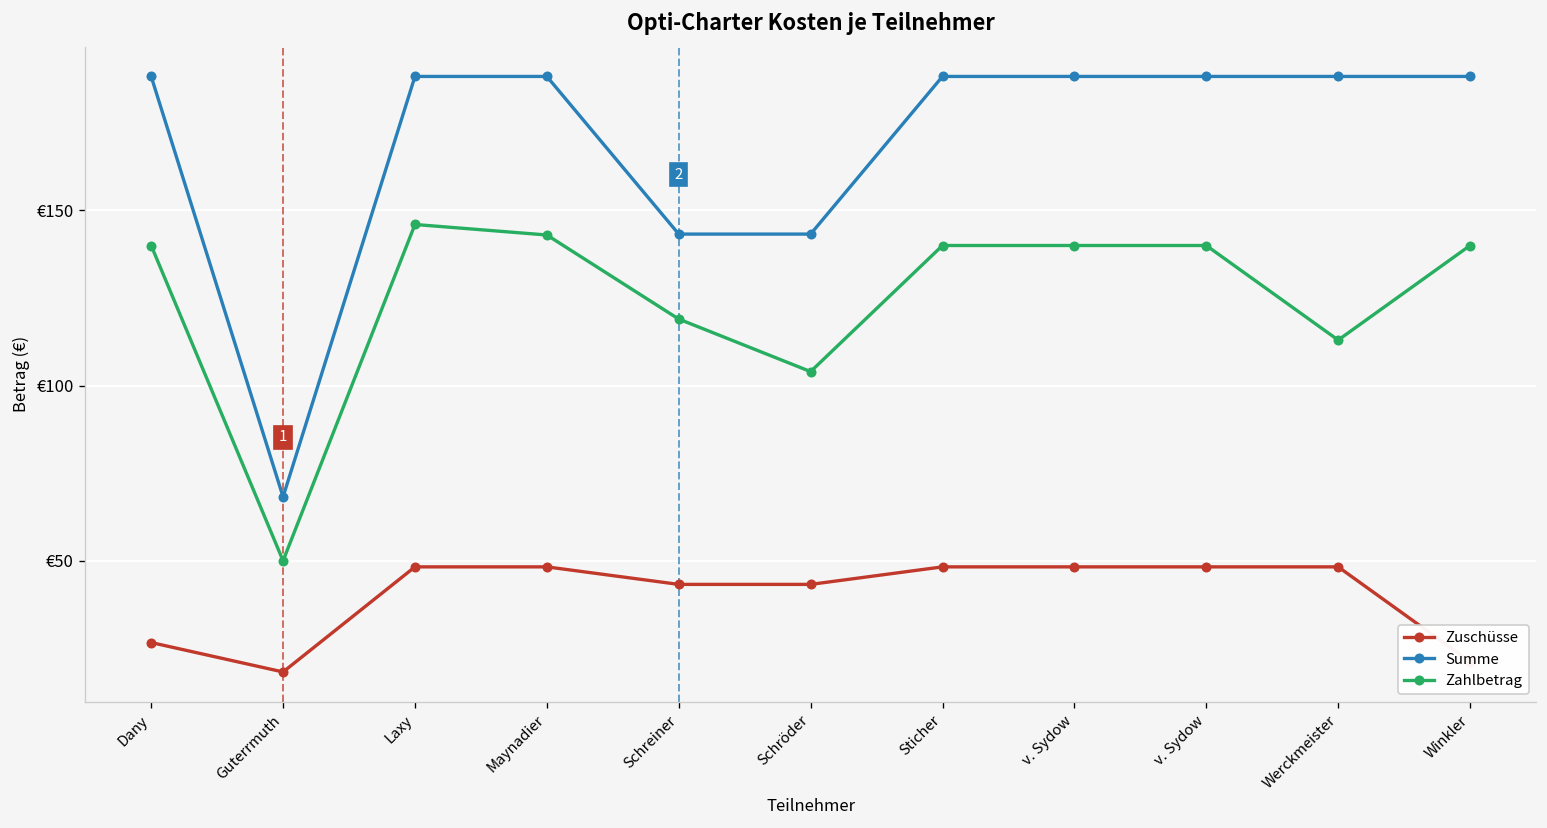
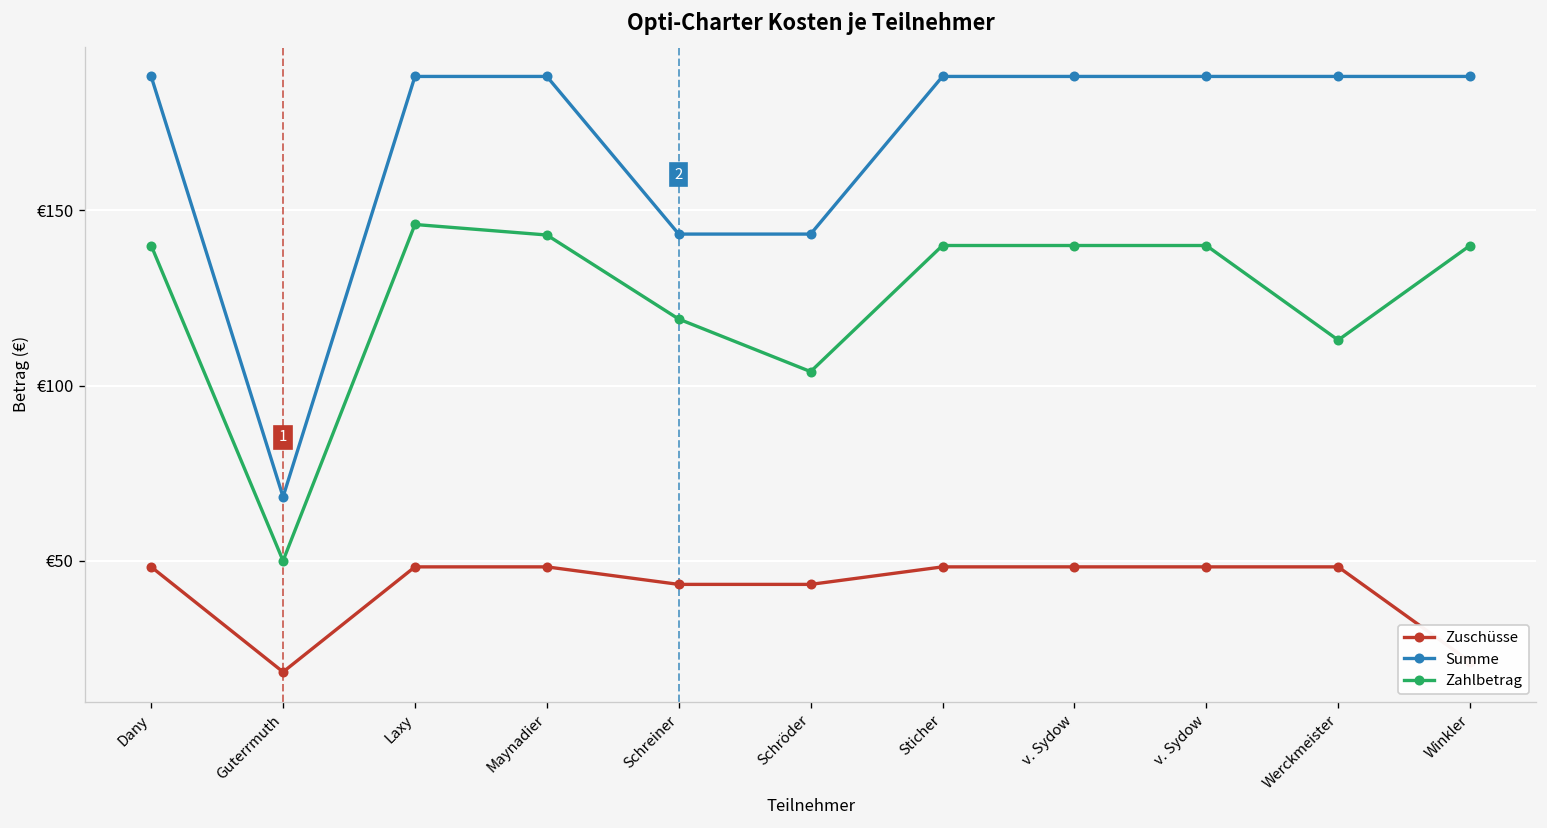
Zuschüsse, Dany: €27 -> €48
